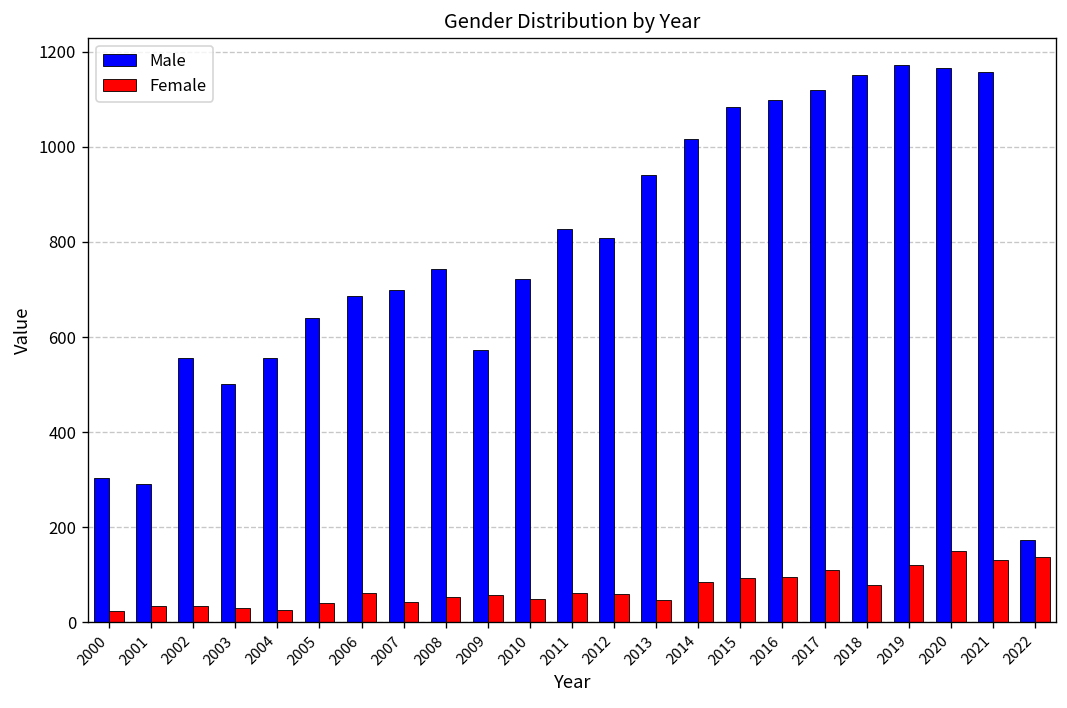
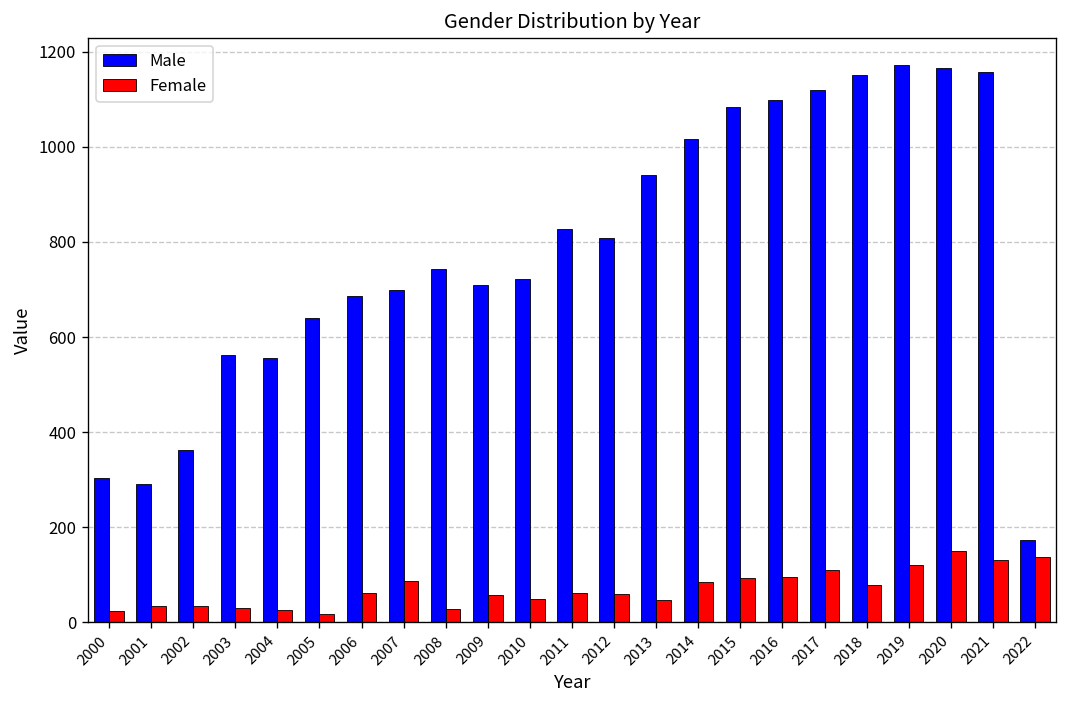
Male, 2002: 560 -> 360
Male, 2003: 500 -> 560
Female, 2005: 40 -> 20
Female, 2007: 40 -> 90
Female, 2008: 50 -> 30
Male, 2009: 570 -> 710
